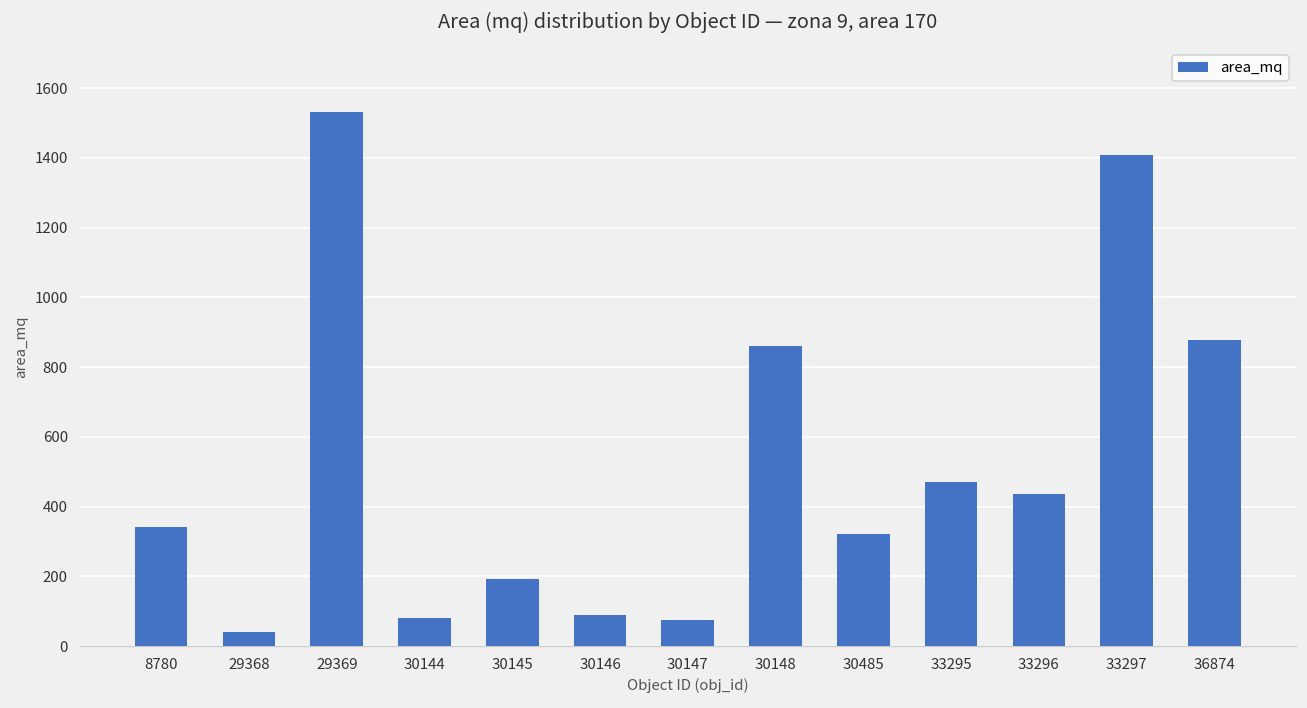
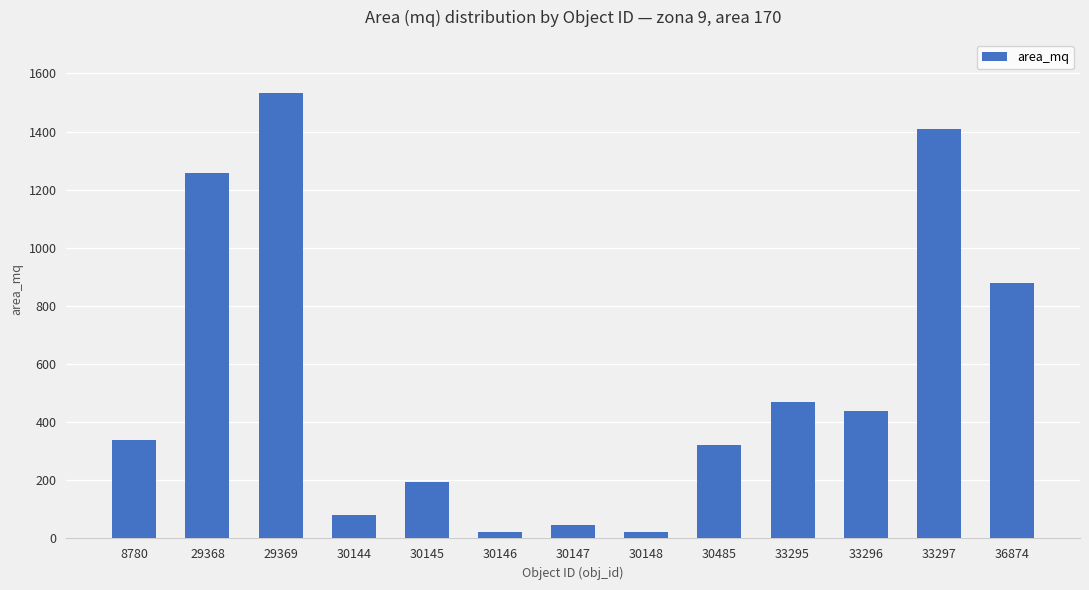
29368: 40 -> 1260
30146: 90 -> 20
30147: 70 -> 40
30148: 860 -> 20
